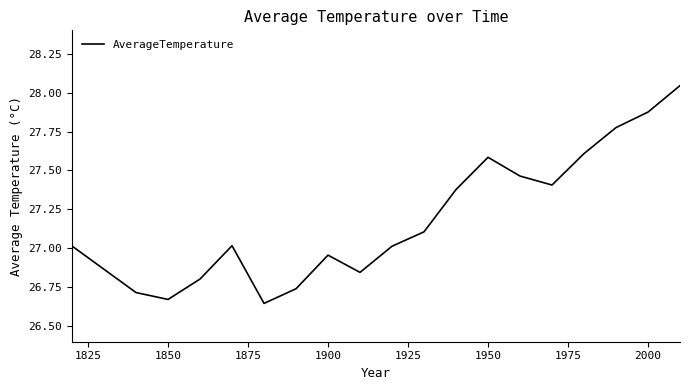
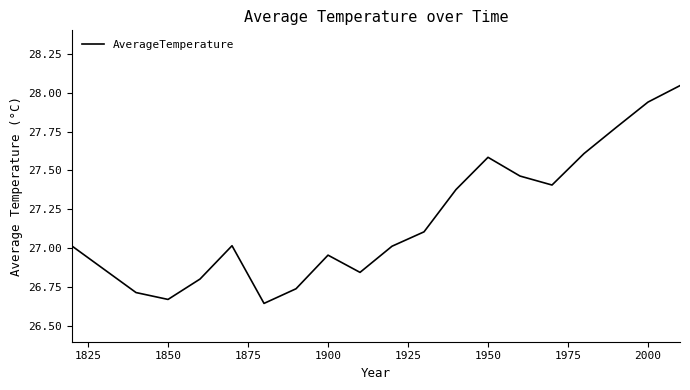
2000: 27.87 -> 27.94
